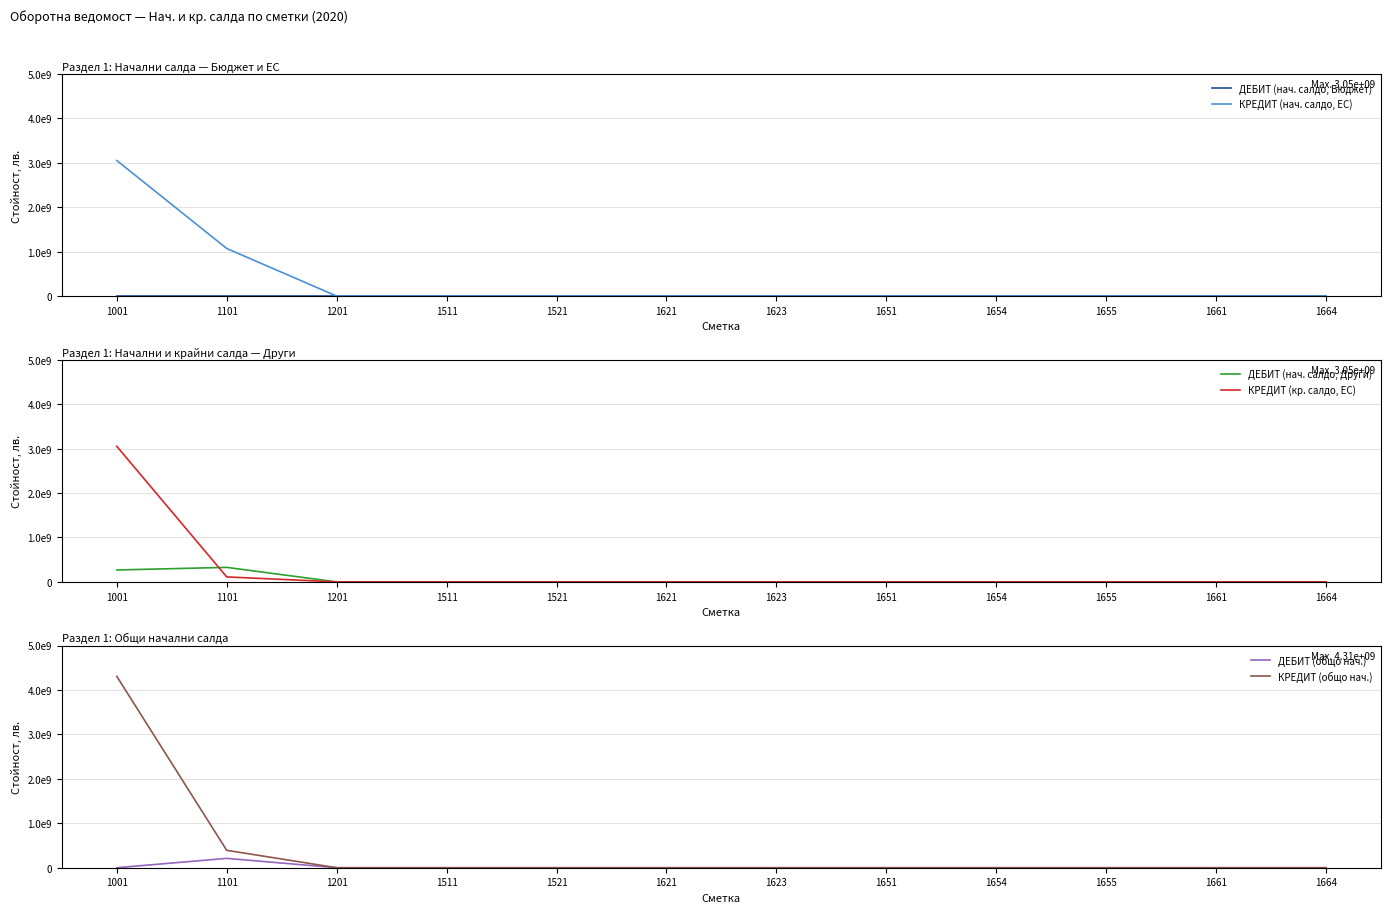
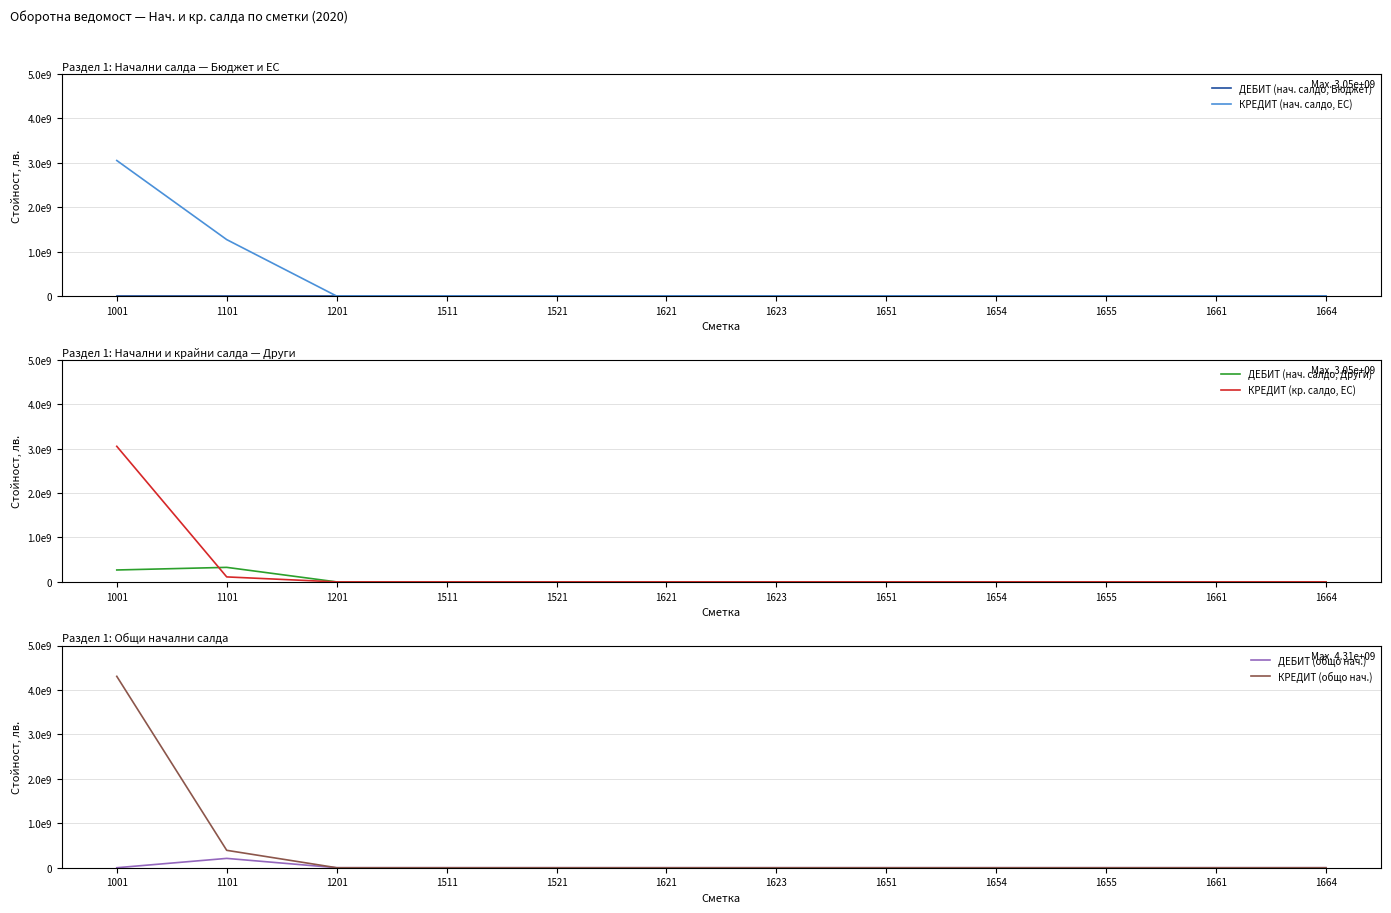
Раздел 1: Начални салда — Бюджет и ЕС, КРЕДИТ (нач. салдо, ЕС), 1101: 1100000000 -> 1300000000
